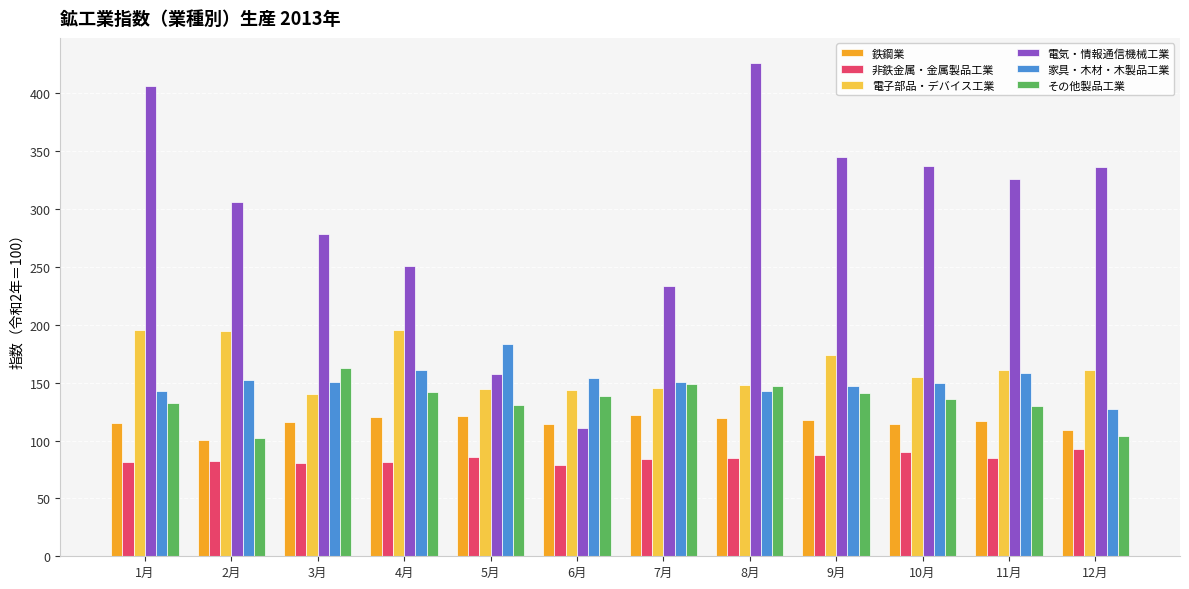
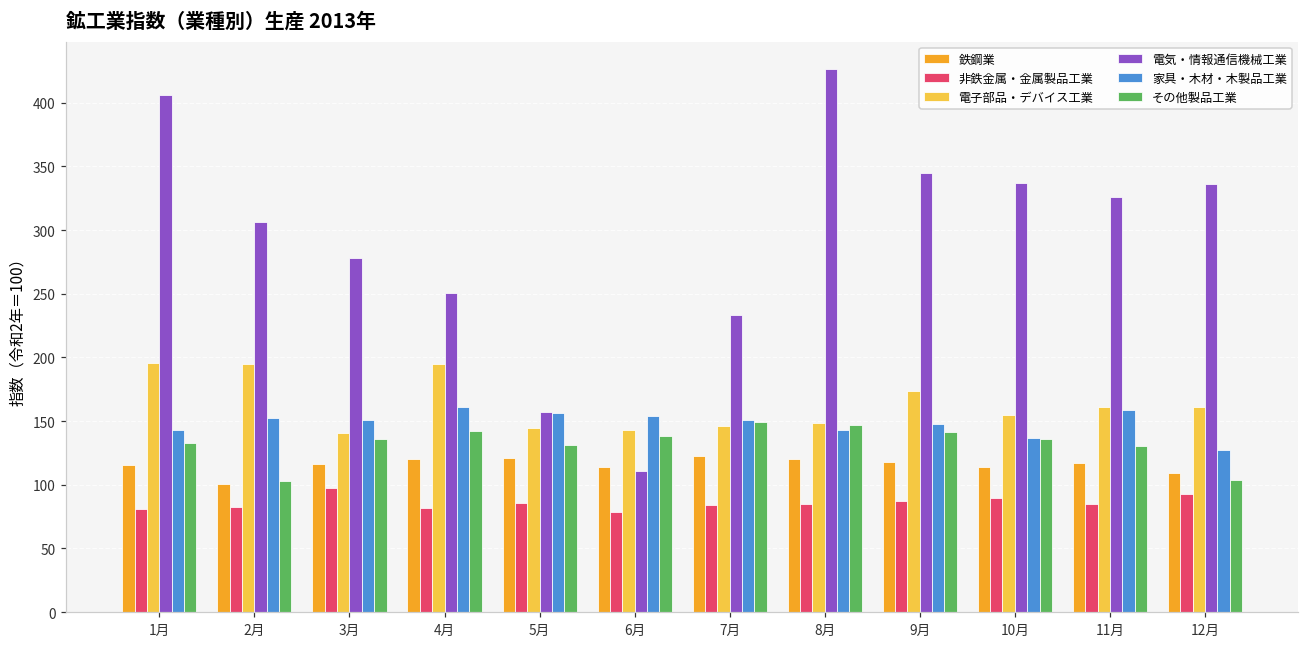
非鉄金属・金属製品工業, 3月: 81 -> 97
その他製品工業, 3月: 163 -> 136
家具・木材・木製品工業, 5月: 183 -> 156
家具・木材・木製品工業, 10月: 150 -> 137
